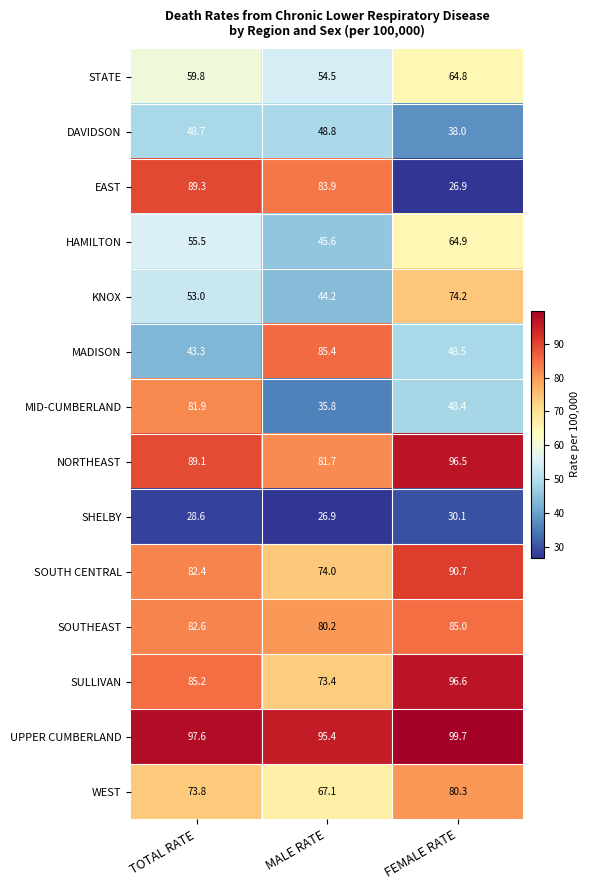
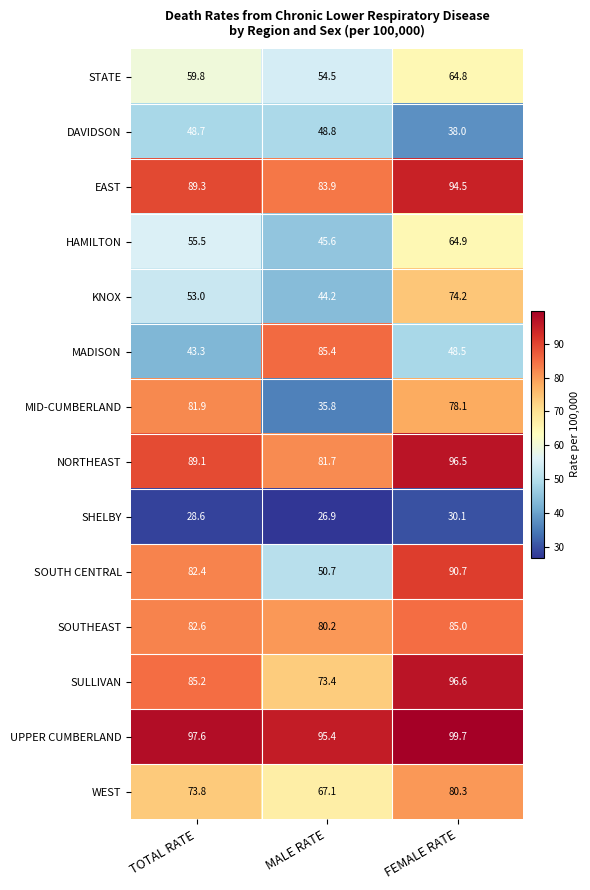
EAST, FEMALE RATE: 26.9 -> 94.5
MID-CUMBERLAND, FEMALE RATE: 48.4 -> 78.1
SOUTH CENTRAL, MALE RATE: 74.0 -> 50.7
